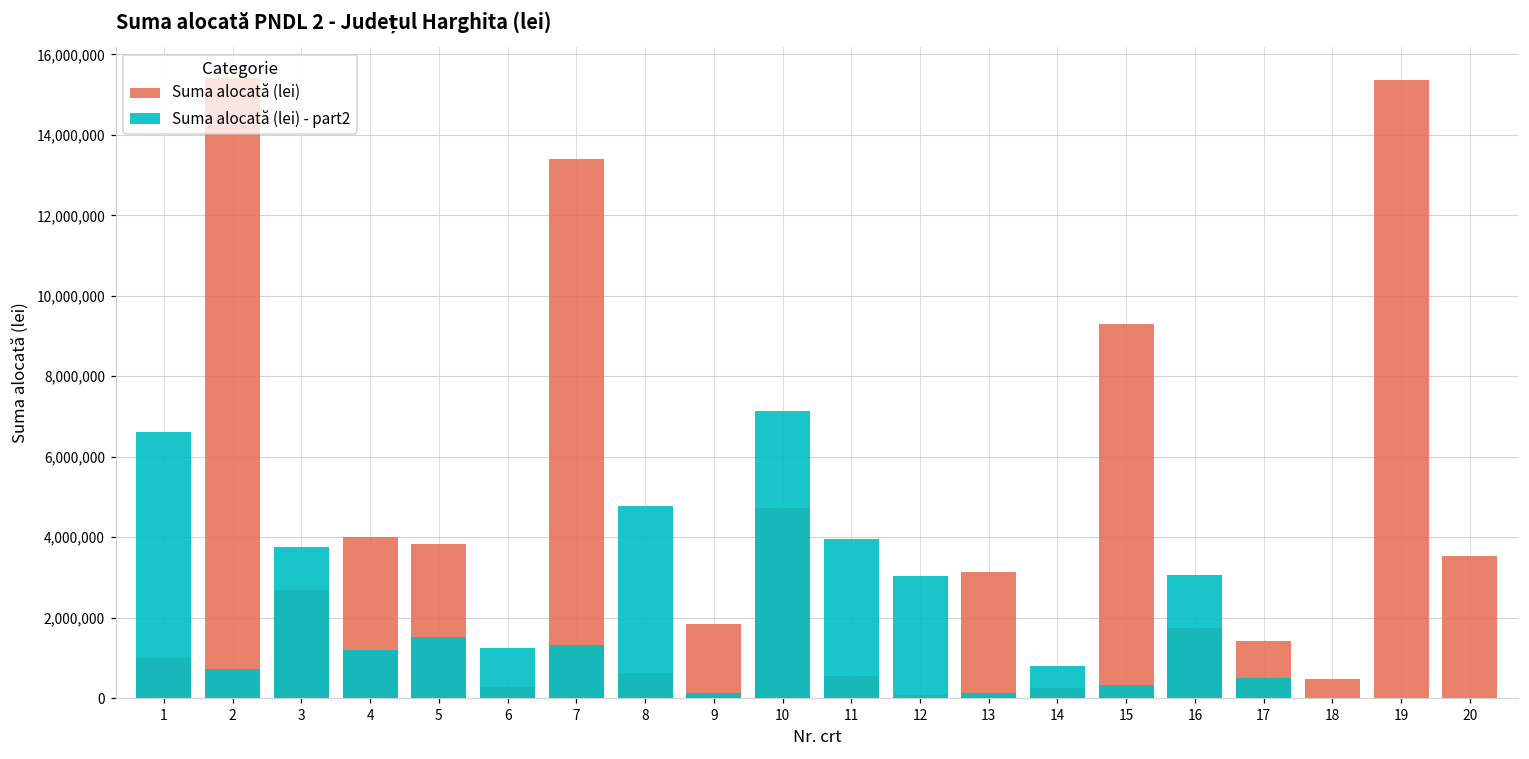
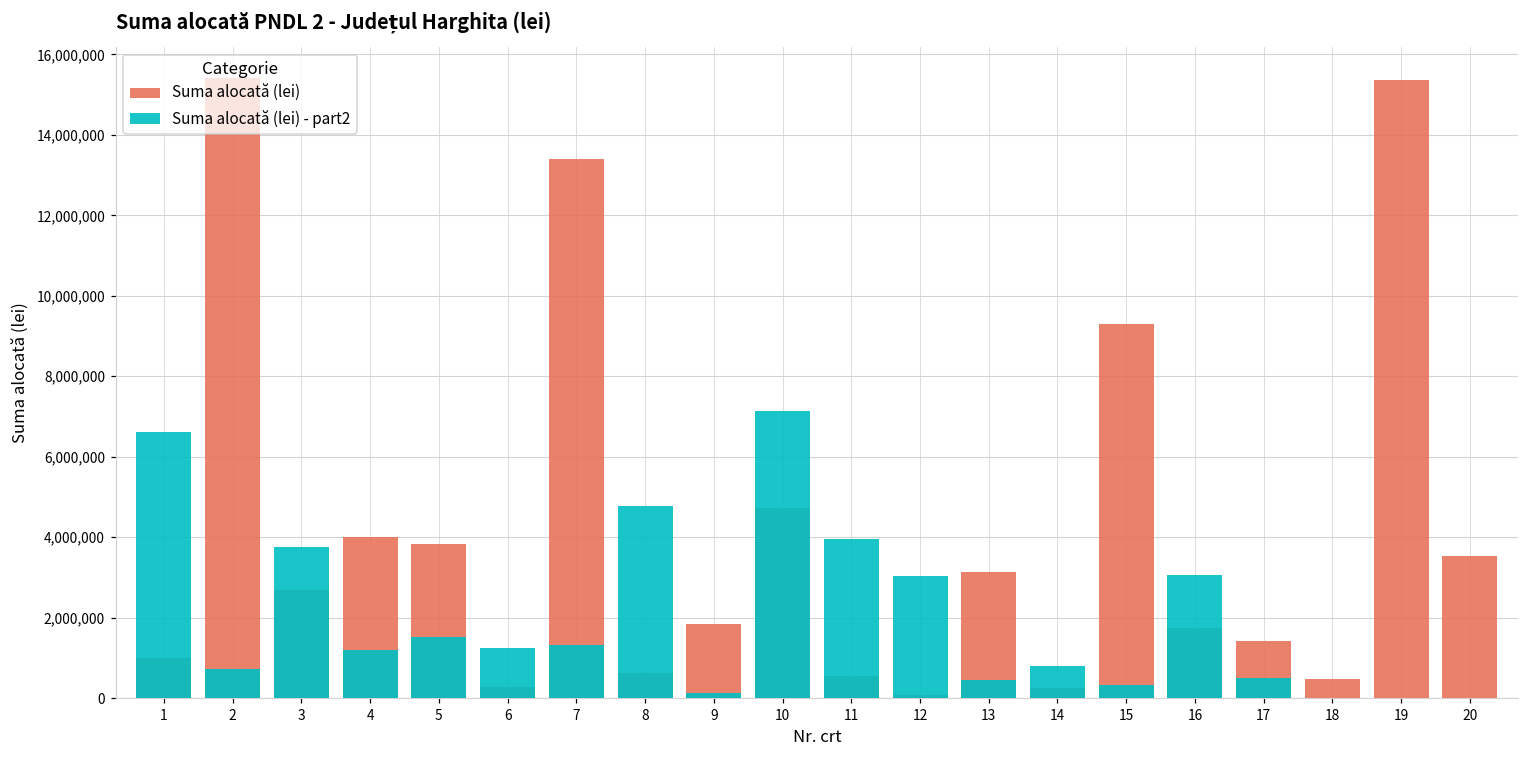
Suma alocată (lei) - part2, 13: 100,000 -> 400,000
